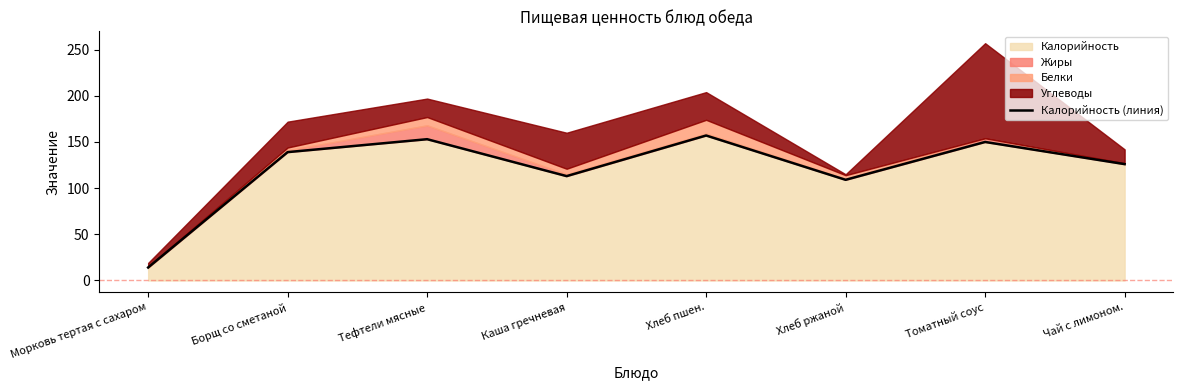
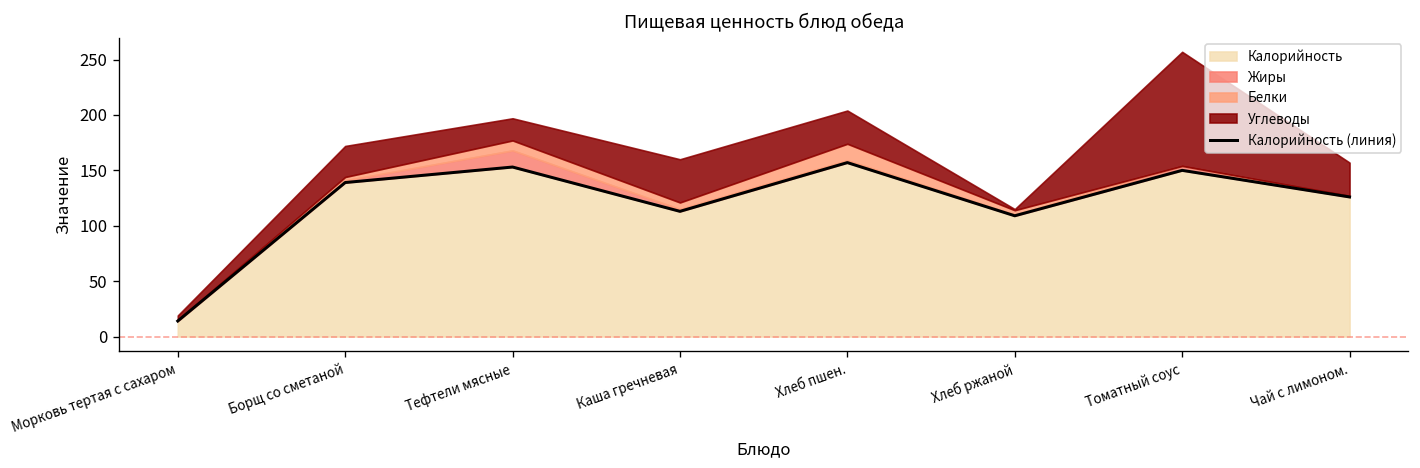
Углеводы, Чай с лимоном.: 20 -> 30
